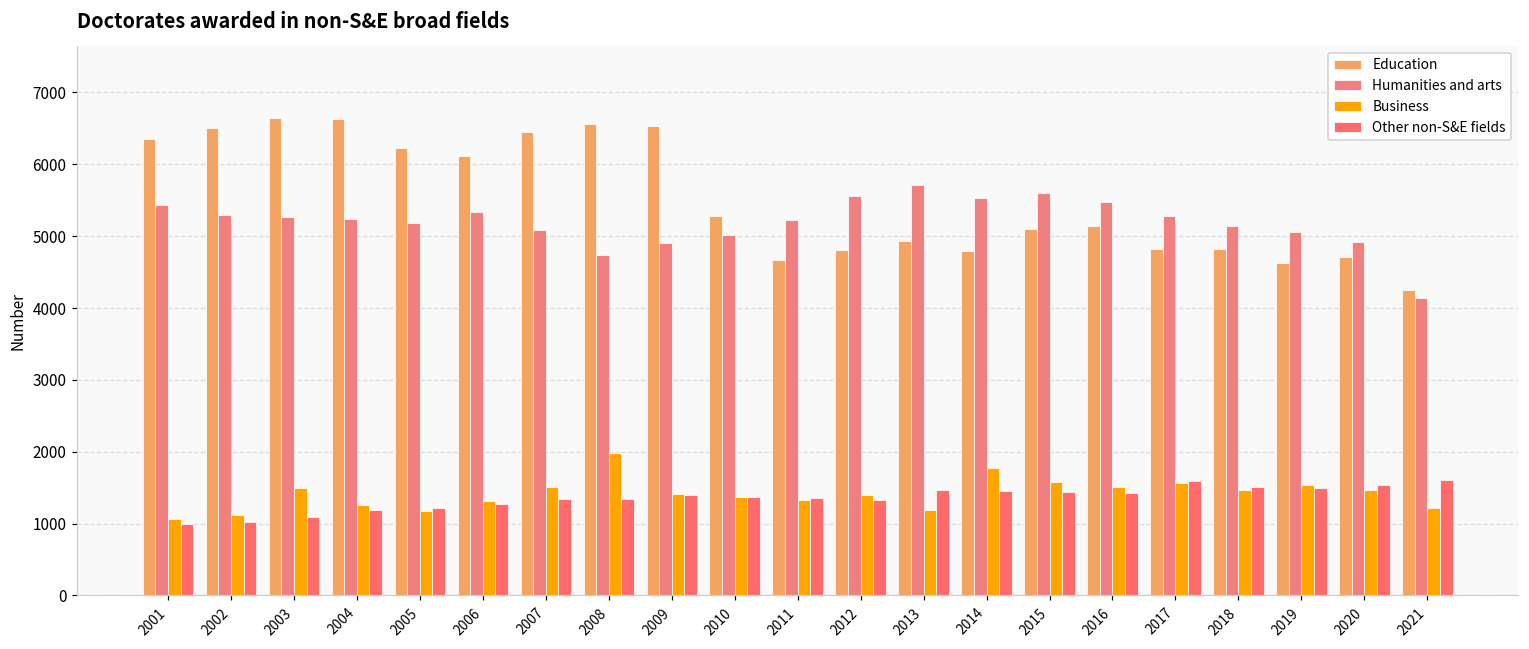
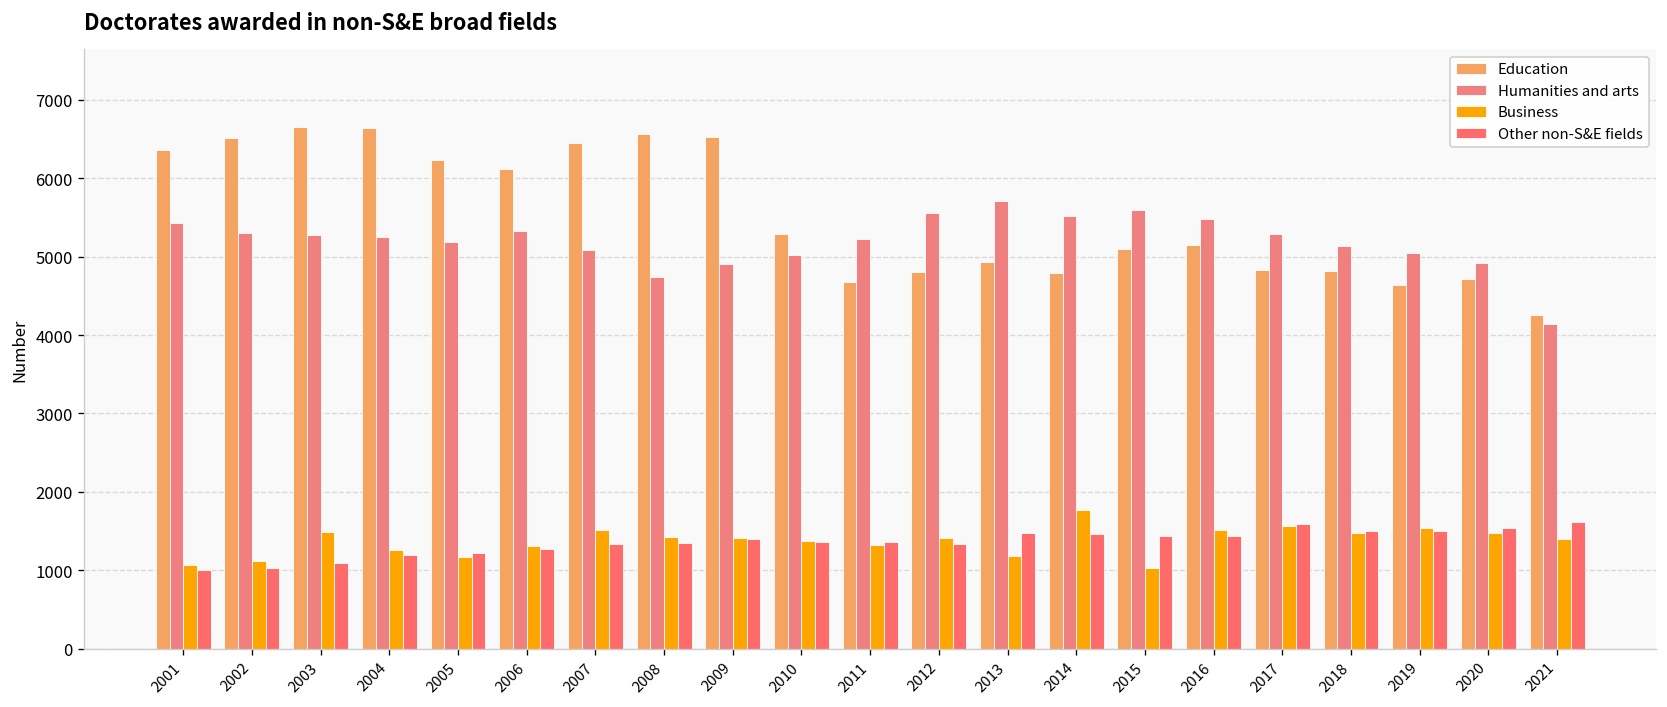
Business, 2008: 2000 -> 1400
Business, 2015: 1600 -> 1000
Business, 2021: 1200 -> 1400
